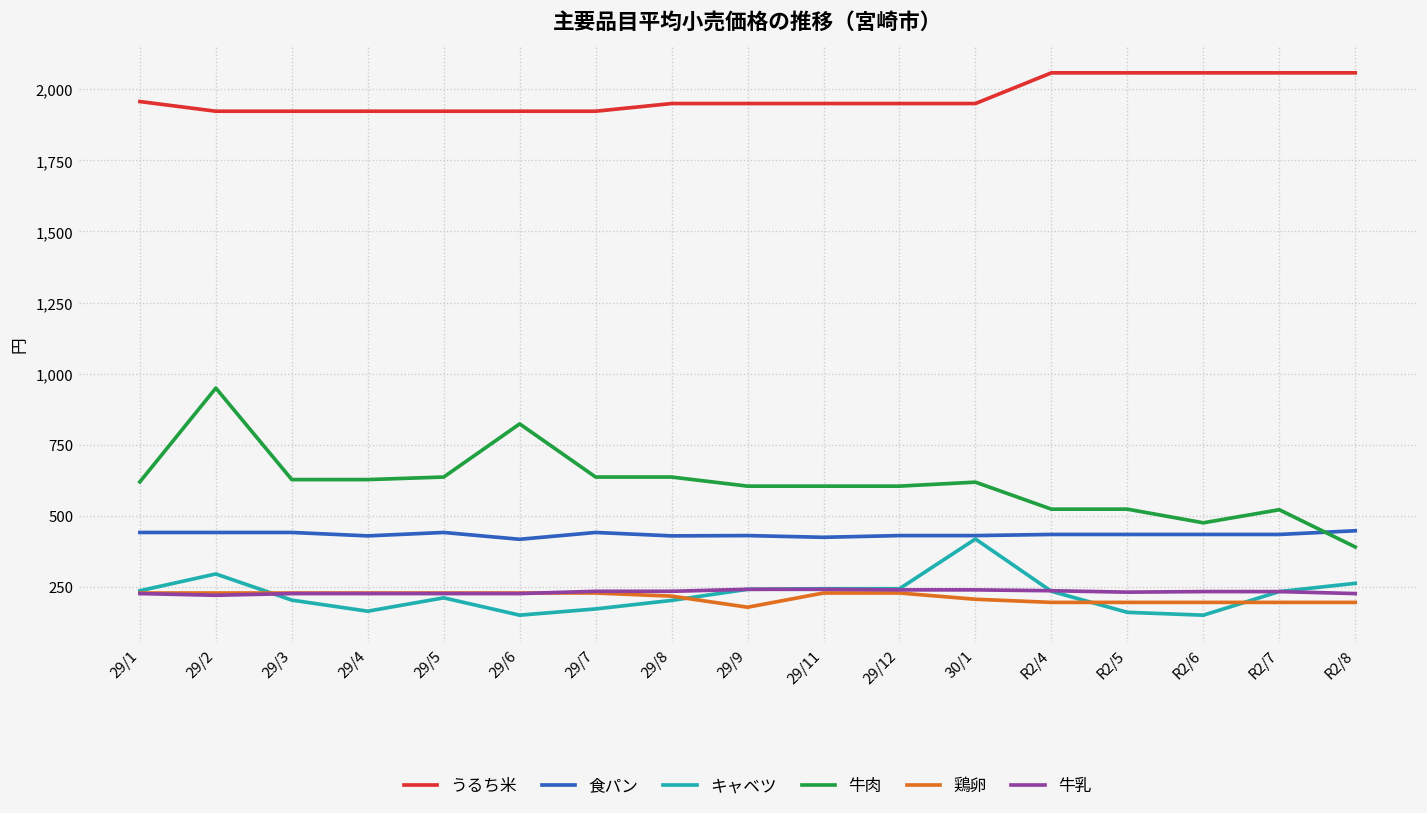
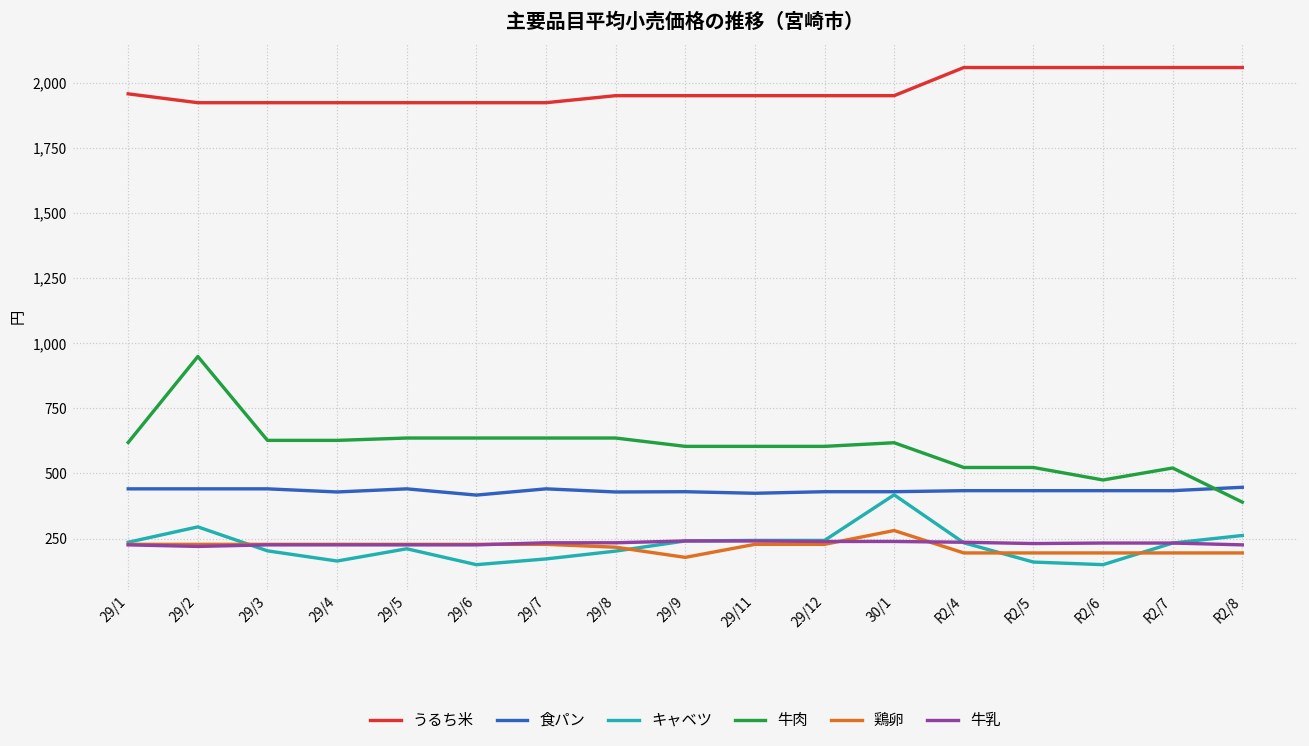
牛肉, 29/6: 820 -> 640
鶏卵, 30/1: 210 -> 280
